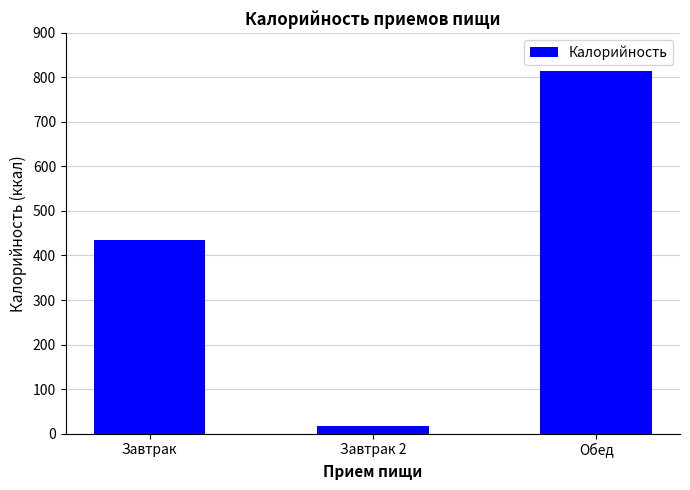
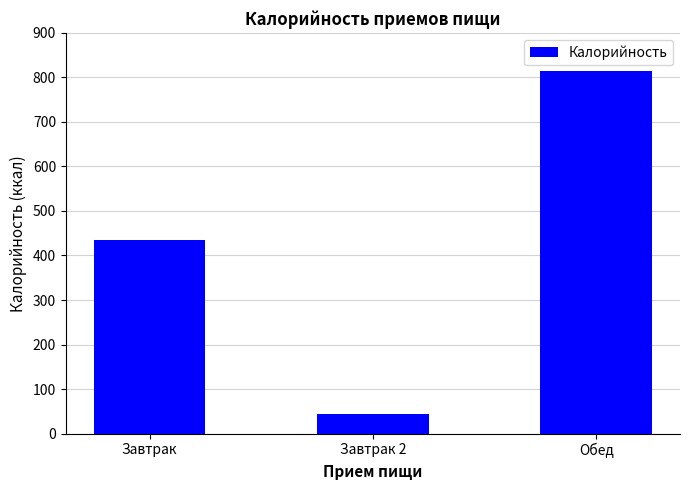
Завтрак 2: 20 -> 40
